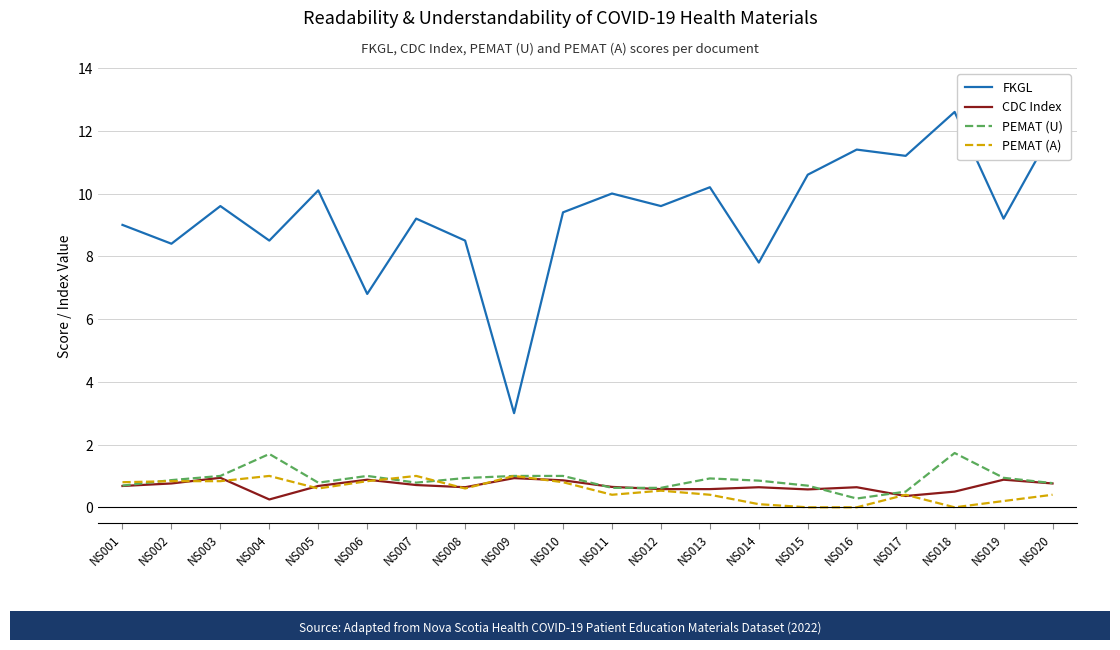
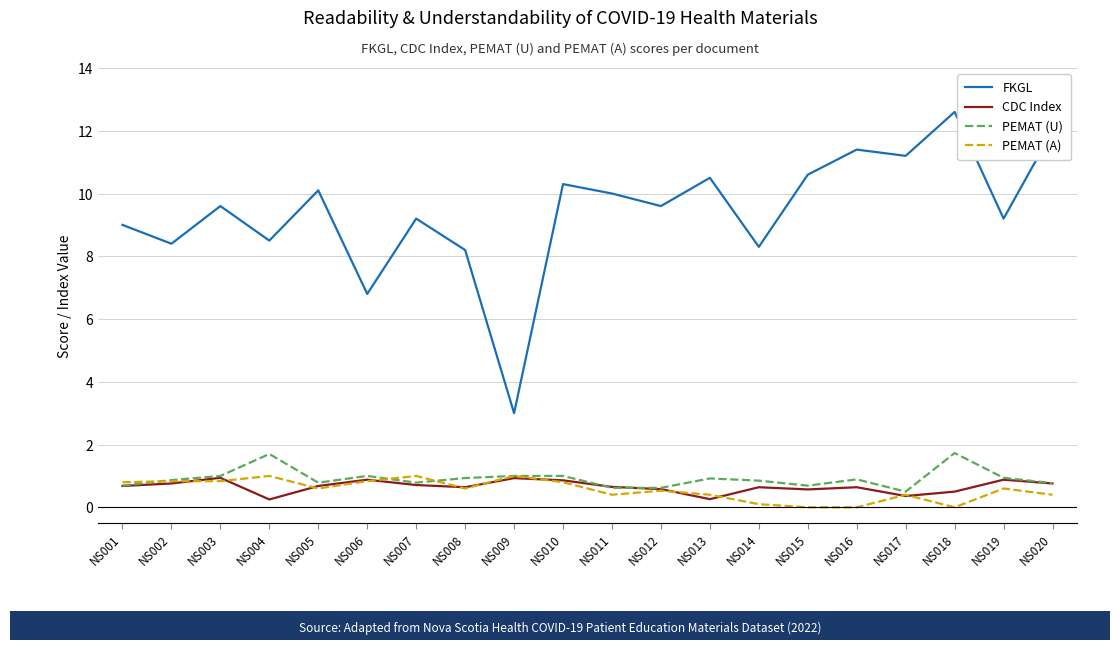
FKGL, NS008: 8.5 -> 8.2
FKGL, NS010: 9.4 -> 10.3
FKGL, NS013: 10.2 -> 10.5
CDC Index, NS013: 0.6 -> 0.3
FKGL, NS014: 7.8 -> 8.3
PEMAT (U), NS016: 0.3 -> 0.9
PEMAT (A), NS019: 0.2 -> 0.6
